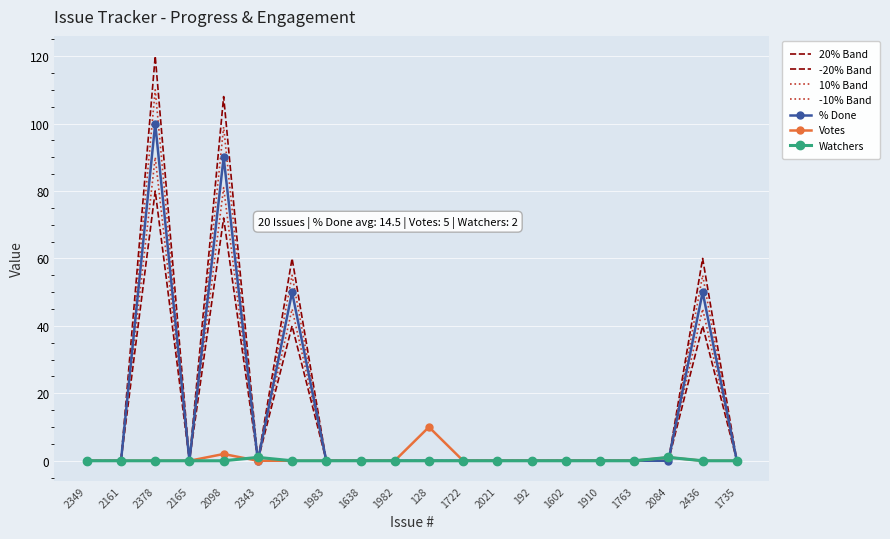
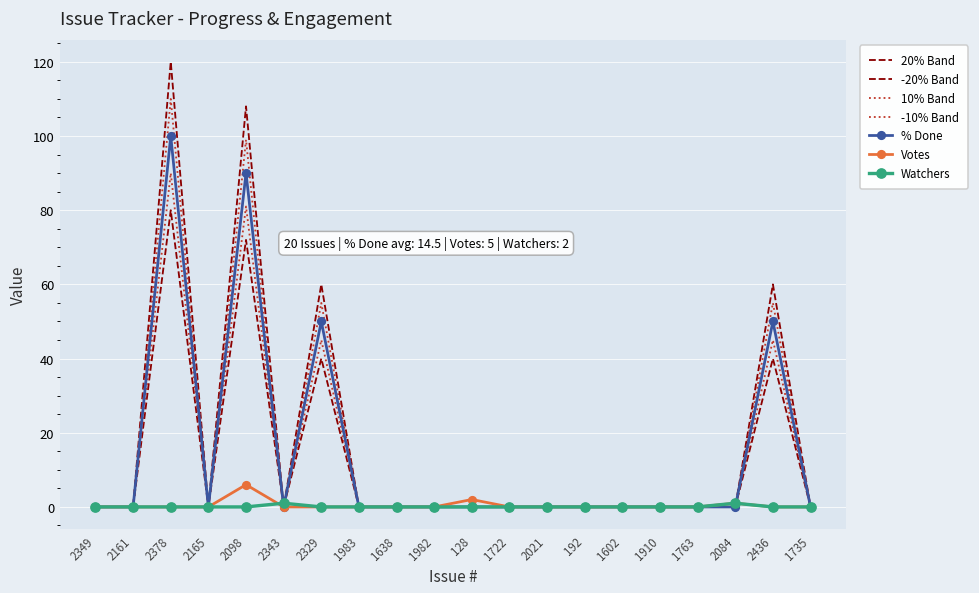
Votes, 2098: 2 -> 6
Votes, 128: 10 -> 2
